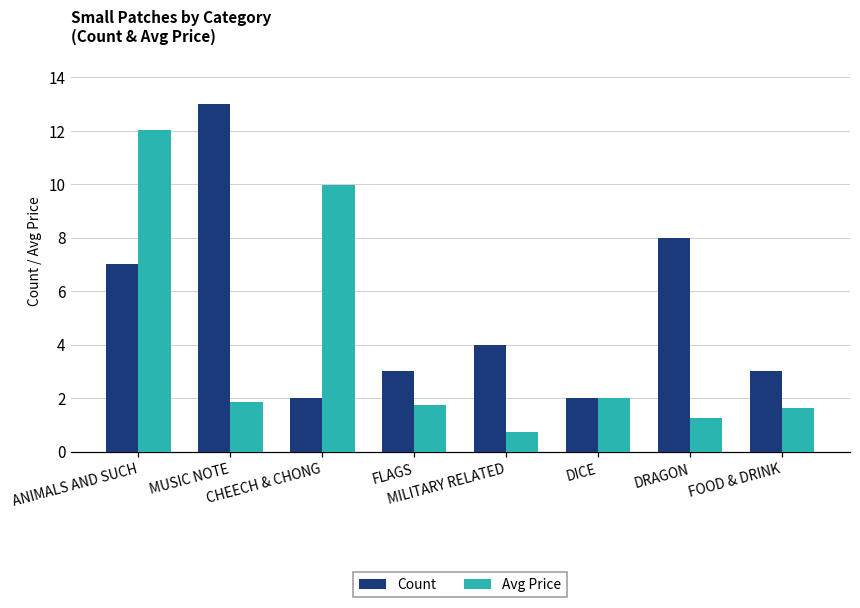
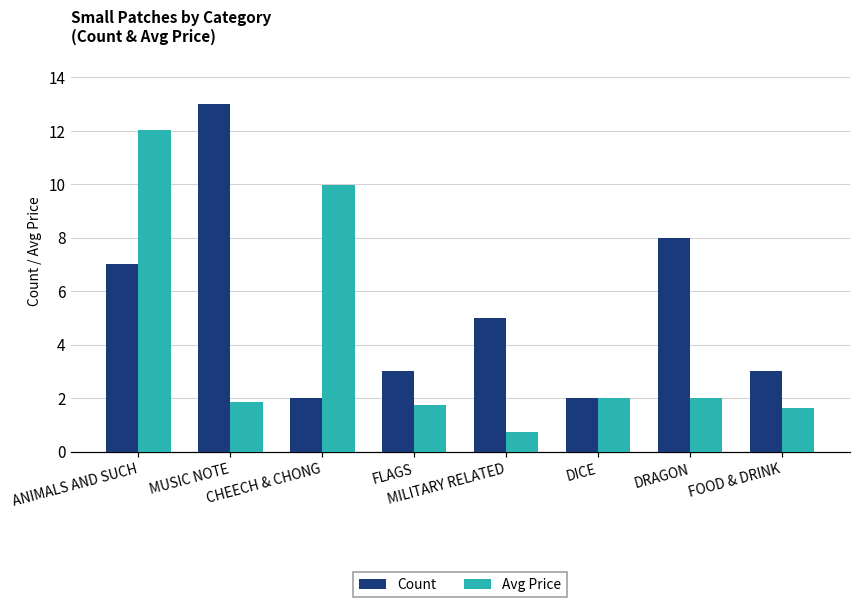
Count, MILITARY RELATED: 4 -> 5
Avg Price, DRAGON: 1.3 -> 2.0
